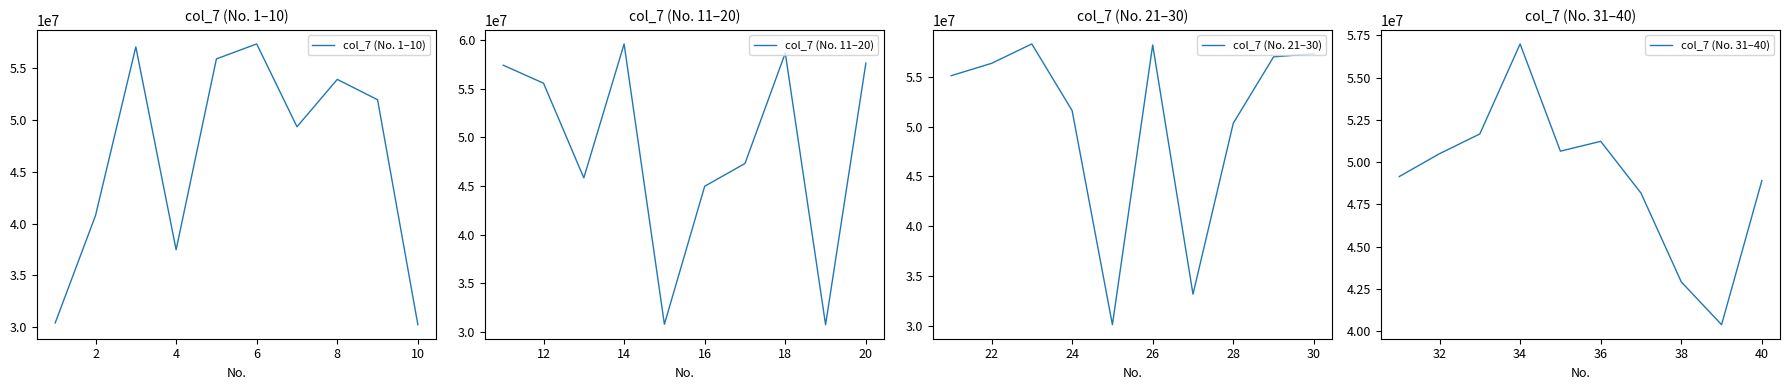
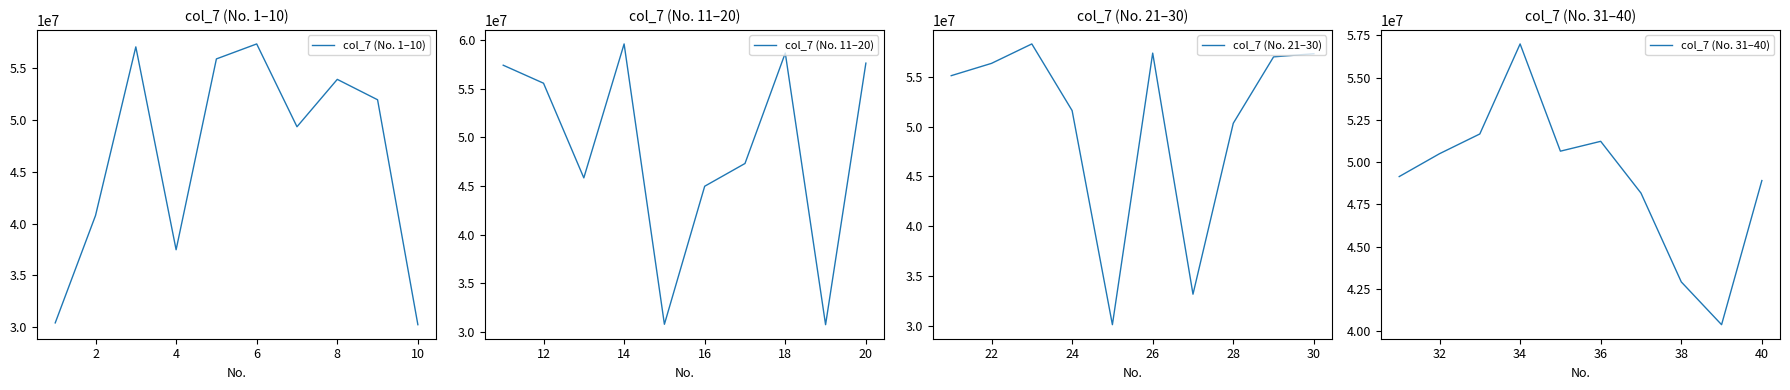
col_7 (No. 21–30), 26: 58000000 -> 57000000
